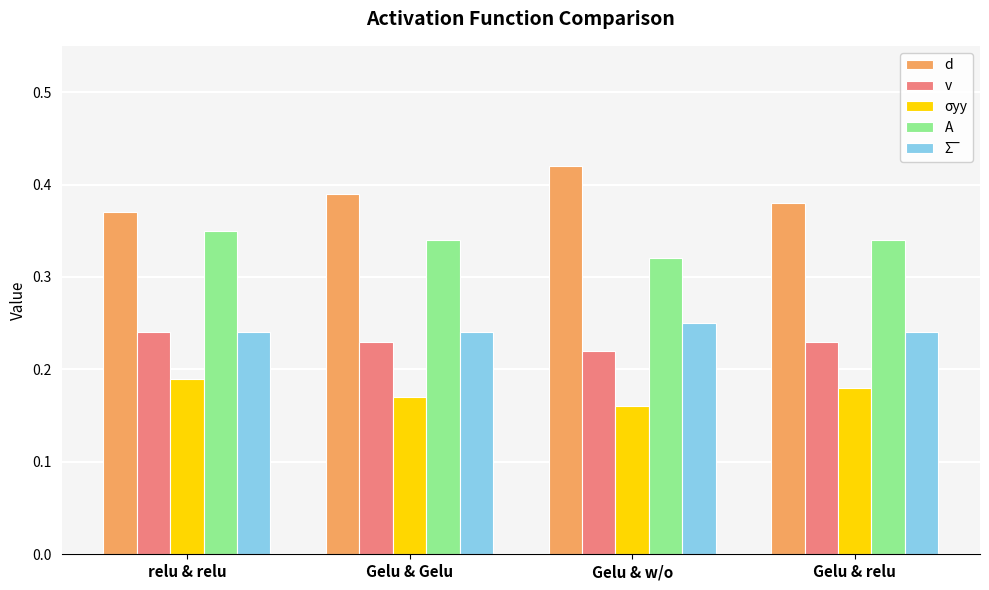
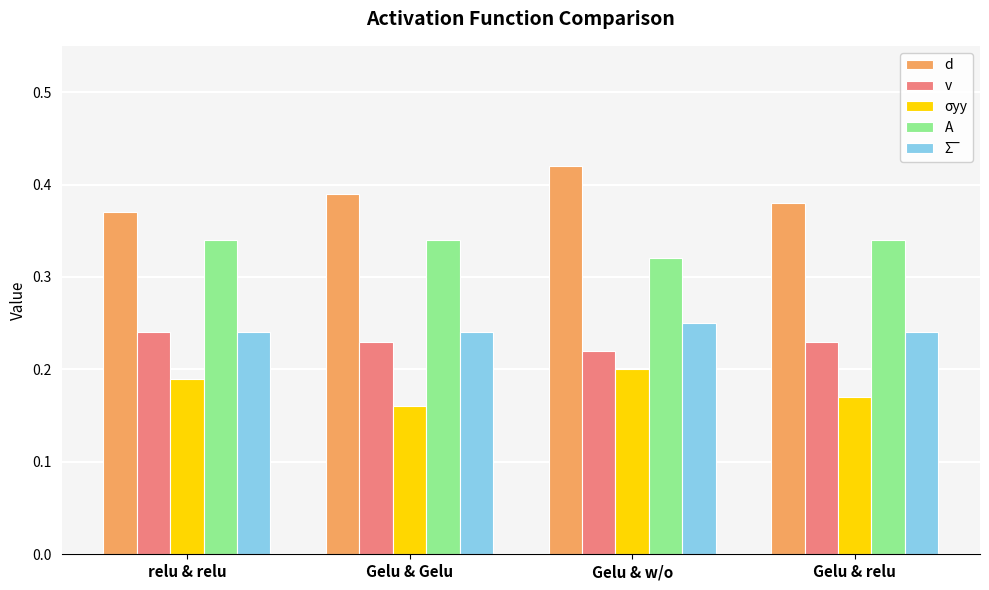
A, relu & relu: 0.35 -> 0.34
σyy, Gelu & Gelu: 0.17 -> 0.16
σyy, Gelu & w/o: 0.16 -> 0.20
σyy, Gelu & relu: 0.18 -> 0.17
